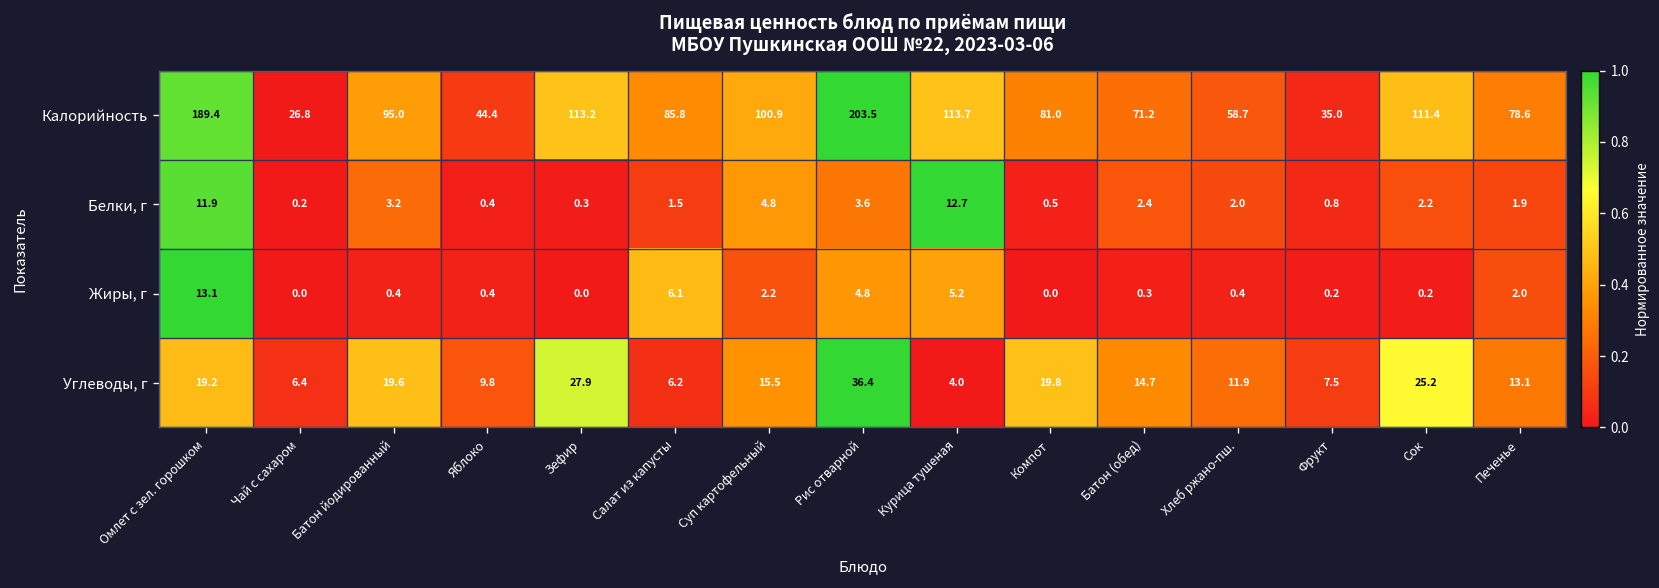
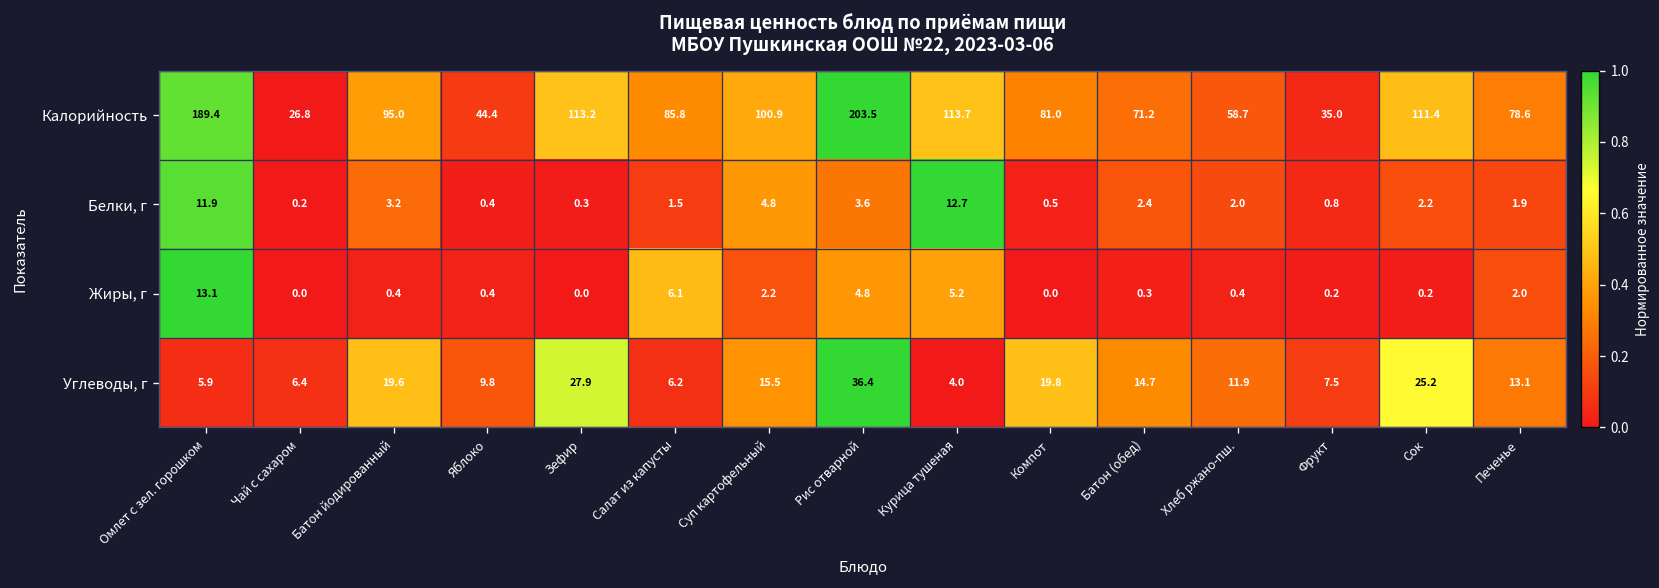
Углеводы, г, Омлет с зел. горошком: 19.2 -> 5.9
